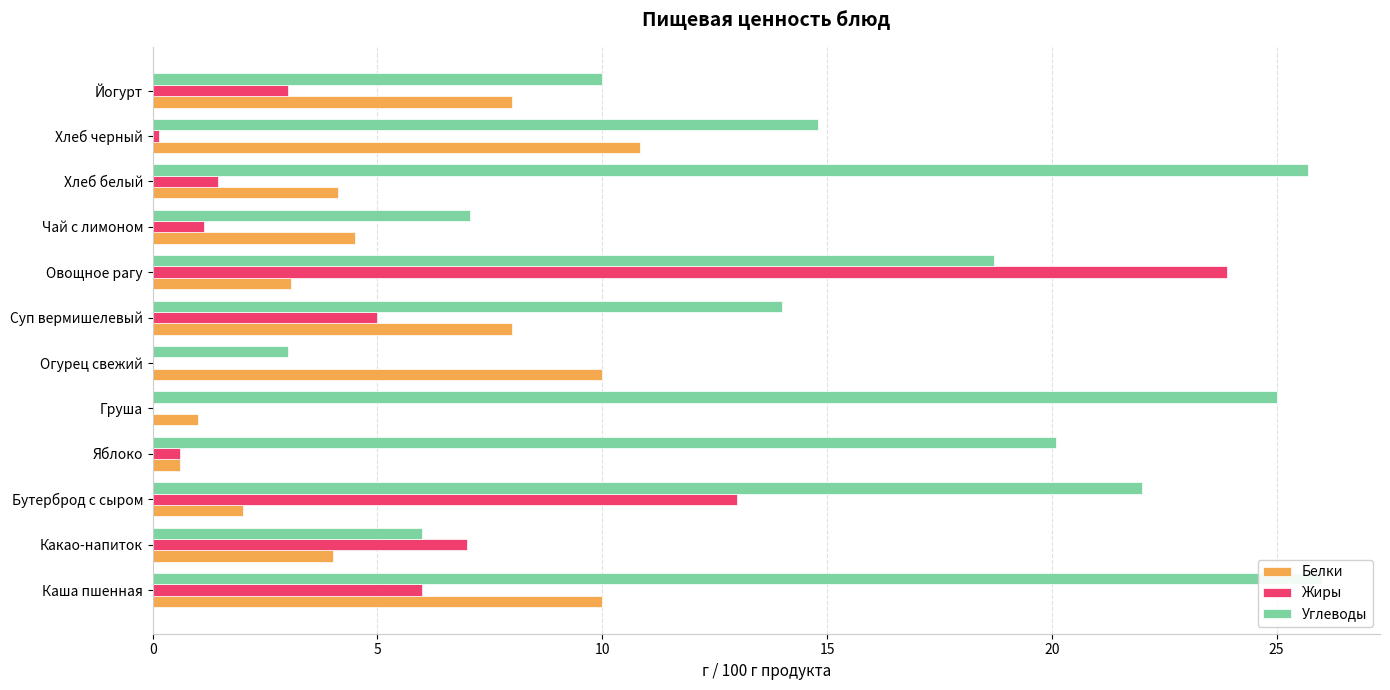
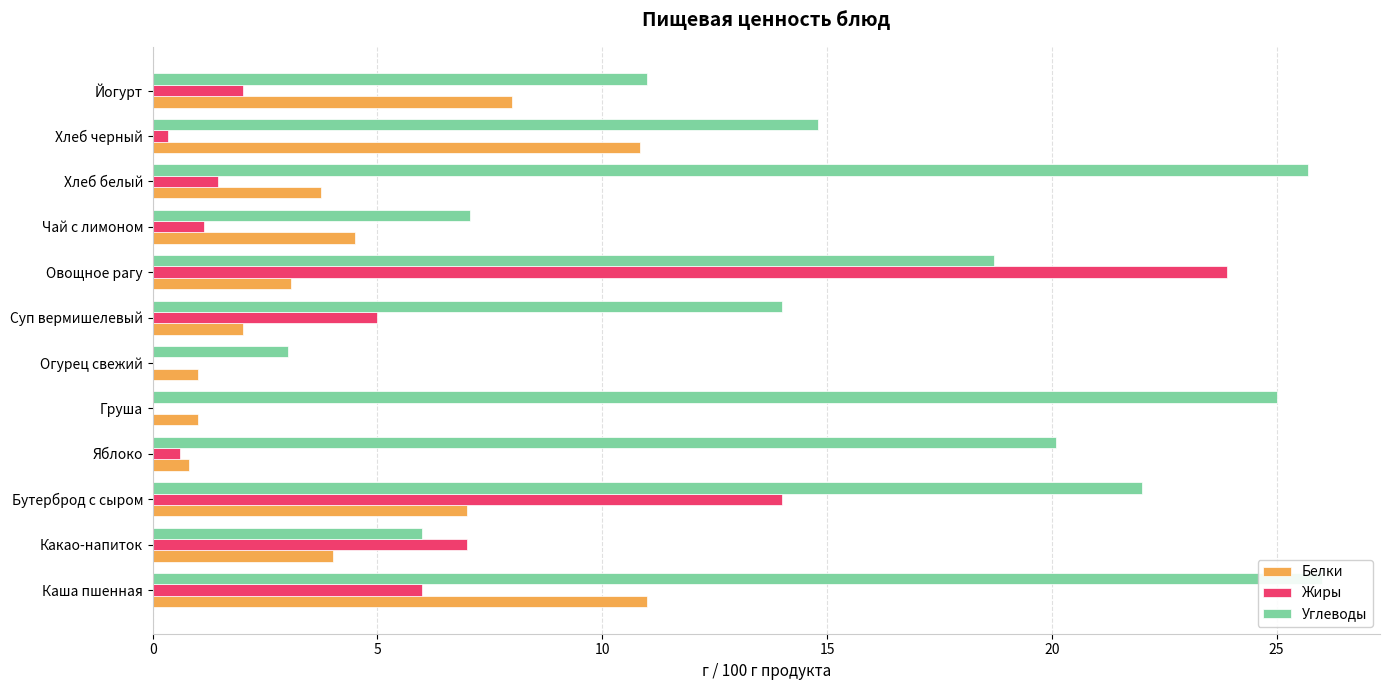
Углеводы, Йогурт: 10 -> 11
Жиры, Йогурт: 3 -> 2
Жиры, Хлеб черный: 0.2 -> 0.3
Белки, Хлеб белый: 4.1 -> 3.8
Белки, Суп вермишелевый: 8 -> 2
Белки, Огурец свежий: 10 -> 1
Белки, Яблоко: 0.6 -> 0.8
Жиры, Бутерброд с сыром: 13 -> 14
Белки, Бутерброд с сыром: 2 -> 7
Белки, Каша пшенная: 10 -> 11
